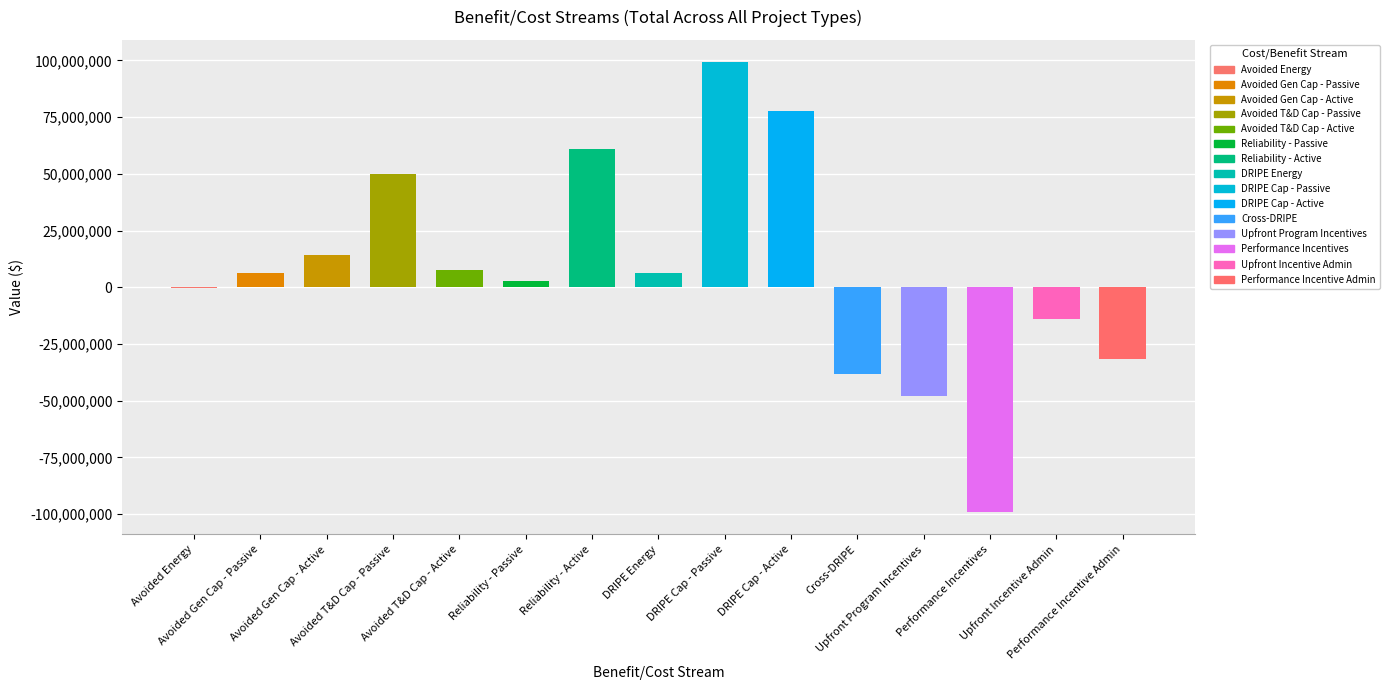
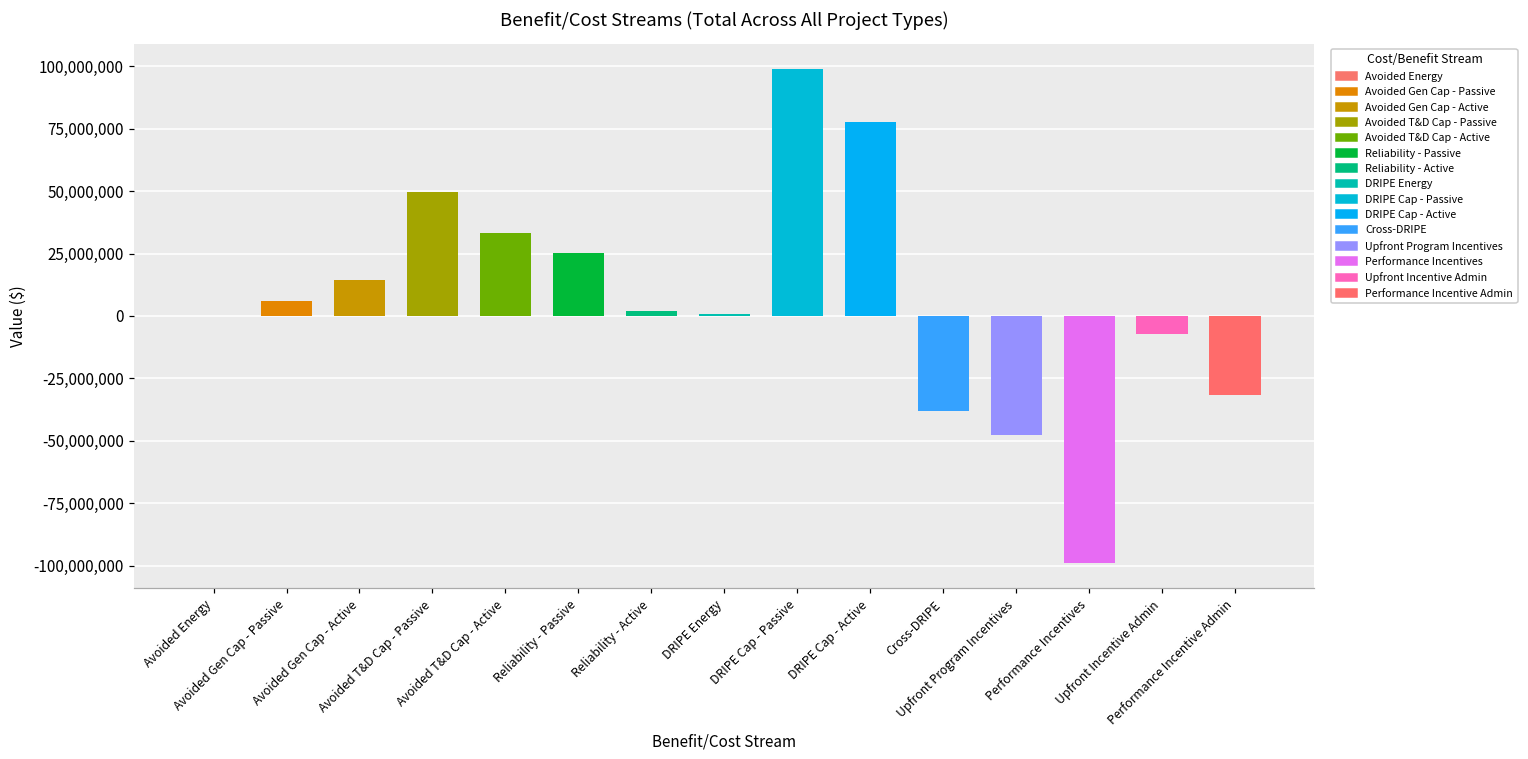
Avoided T&D Cap - Active: 8,000,000 -> 33,000,000
Reliability - Passive: 3,000,000 -> 25,000,000
Reliability - Active: 61,000,000 -> 2,000,000
DRIPE Energy: 6,000,000 -> 1,000,000
Upfront Incentive Admin: -14,000,000 -> -7,000,000
